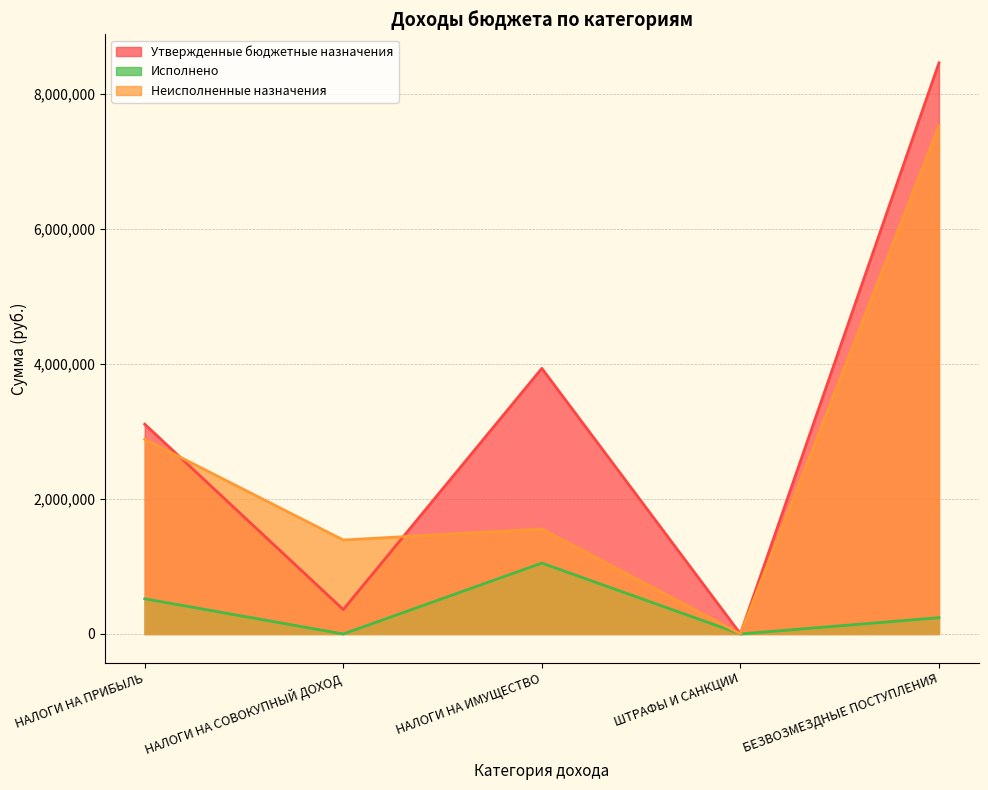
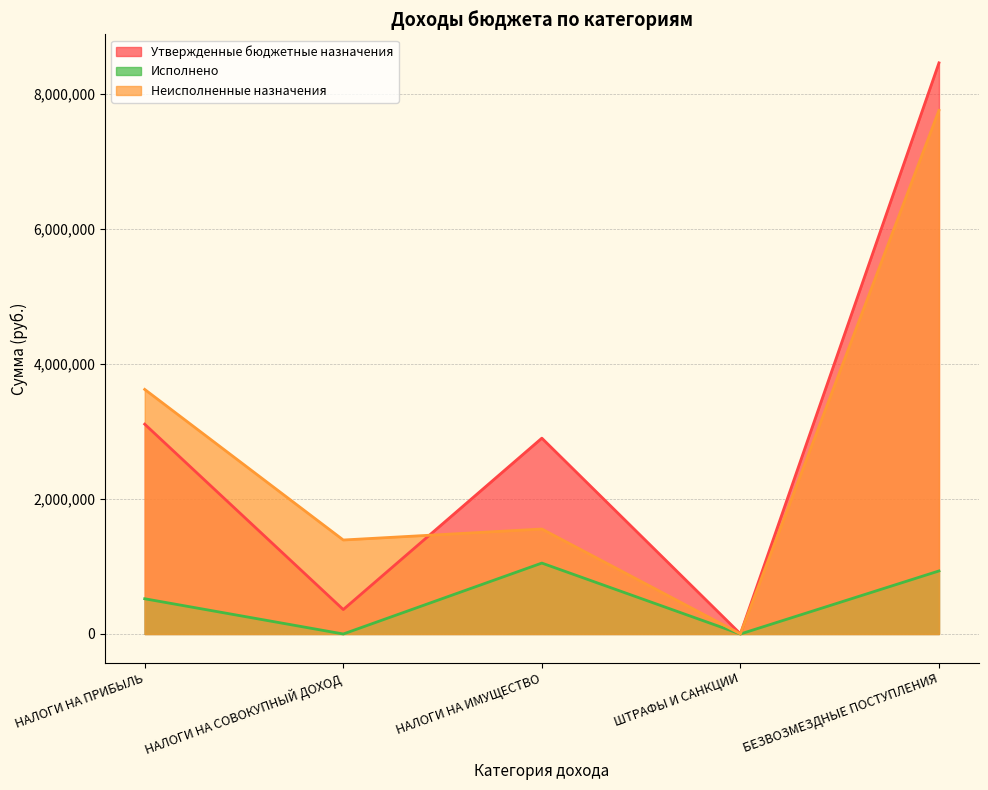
Неисполненные назначения, НАЛОГИ НА ПРИБЫЛЬ: 2,900,000 -> 3,600,000
Утвержденные бюджетные назначения, НАЛОГИ НА ИМУЩЕСТВО: 3,900,000 -> 2,900,000
Исполнено, БЕЗВОЗМЕЗДНЫЕ ПОСТУПЛЕНИЯ: 200,000 -> 900,000
Неисполненные назначения, БЕЗВОЗМЕЗДНЫЕ ПОСТУПЛЕНИЯ: 7,500,000 -> 7,800,000
